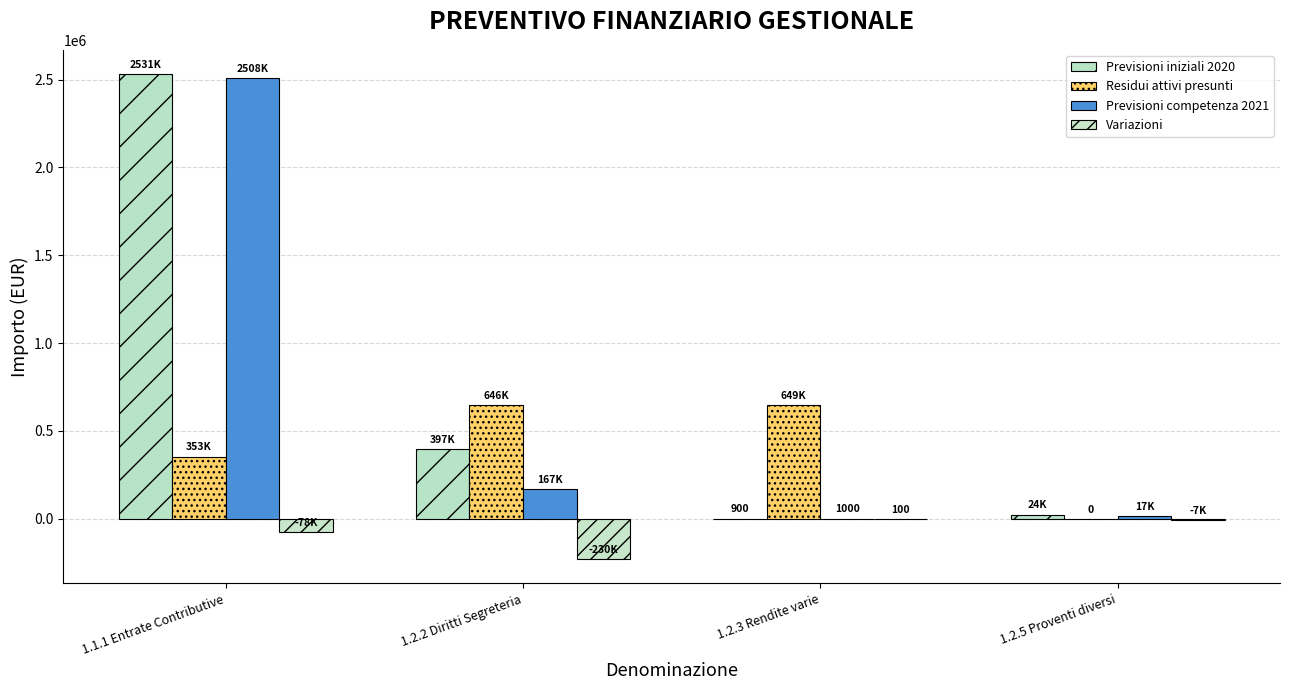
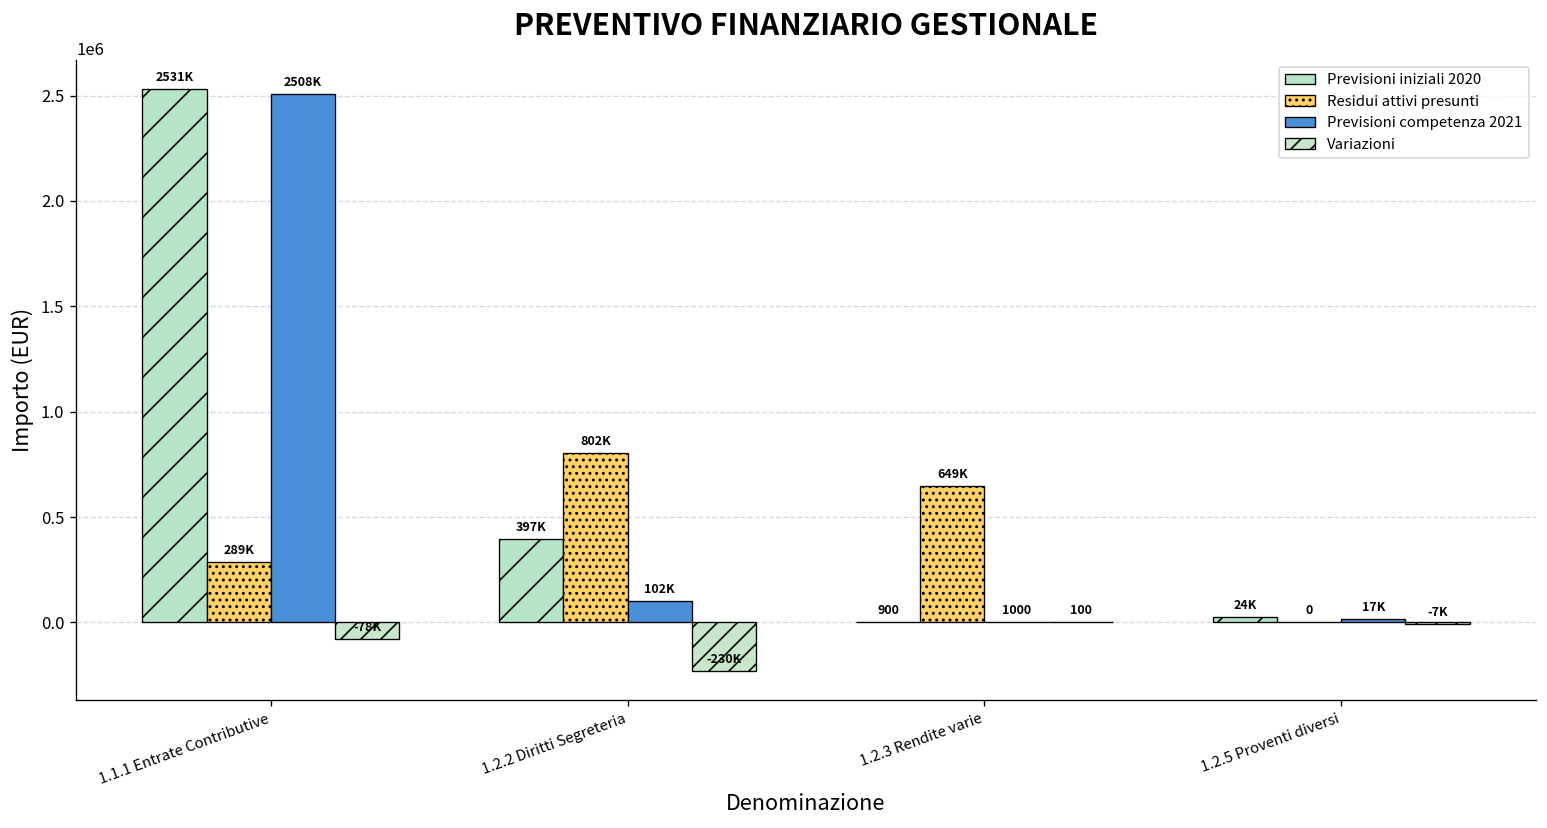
Residui attivi presunti, 1.1.1 Entrate Contributive: 353K -> 289K
Residui attivi presunti, 1.2.2 Diritti Segreteria: 646K -> 802K
Previsioni competenza 2021, 1.2.2 Diritti Segreteria: 167K -> 102K
